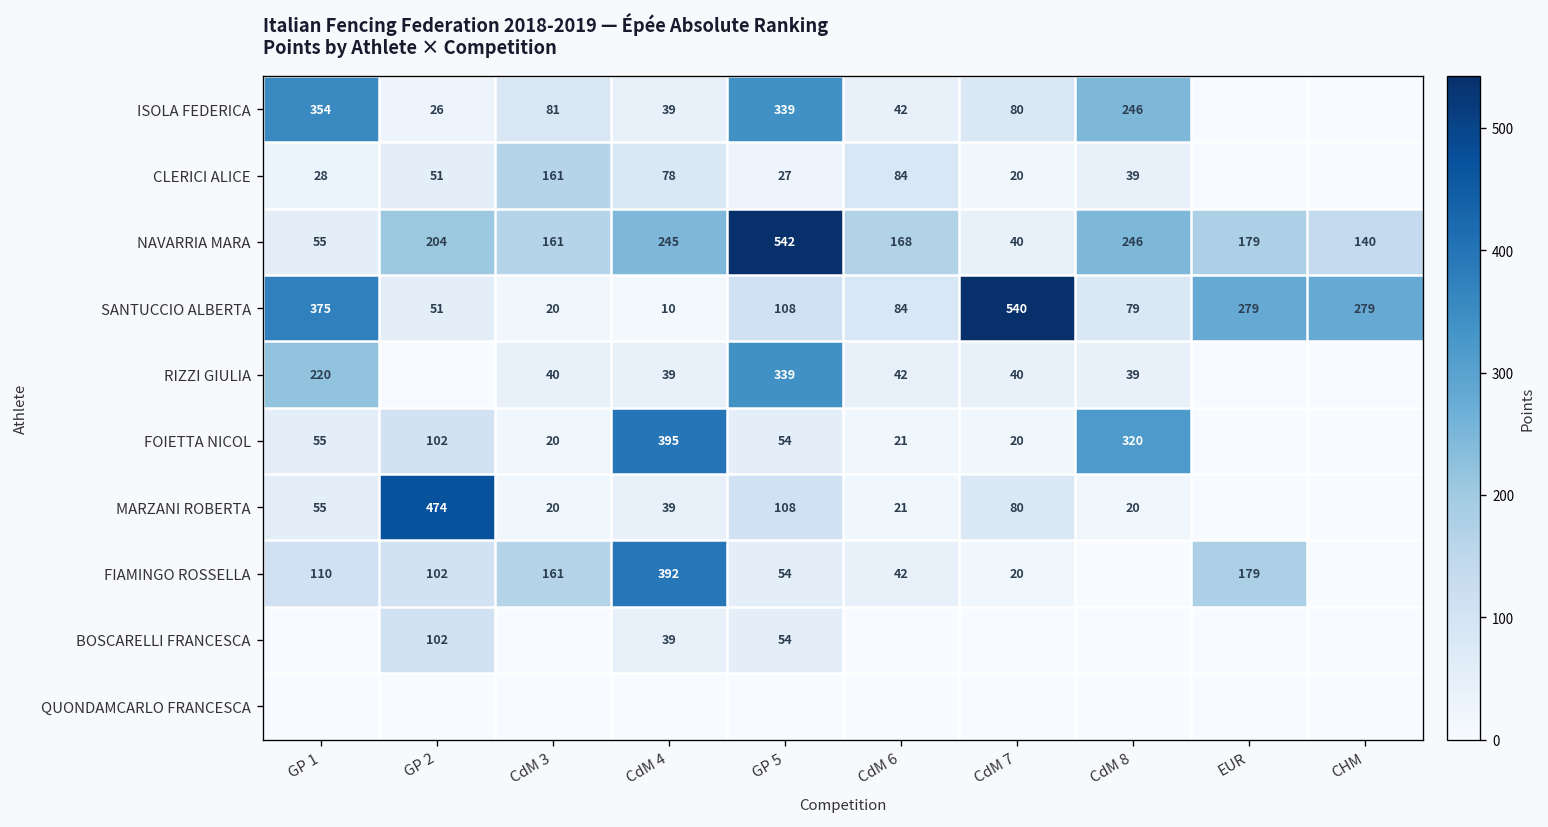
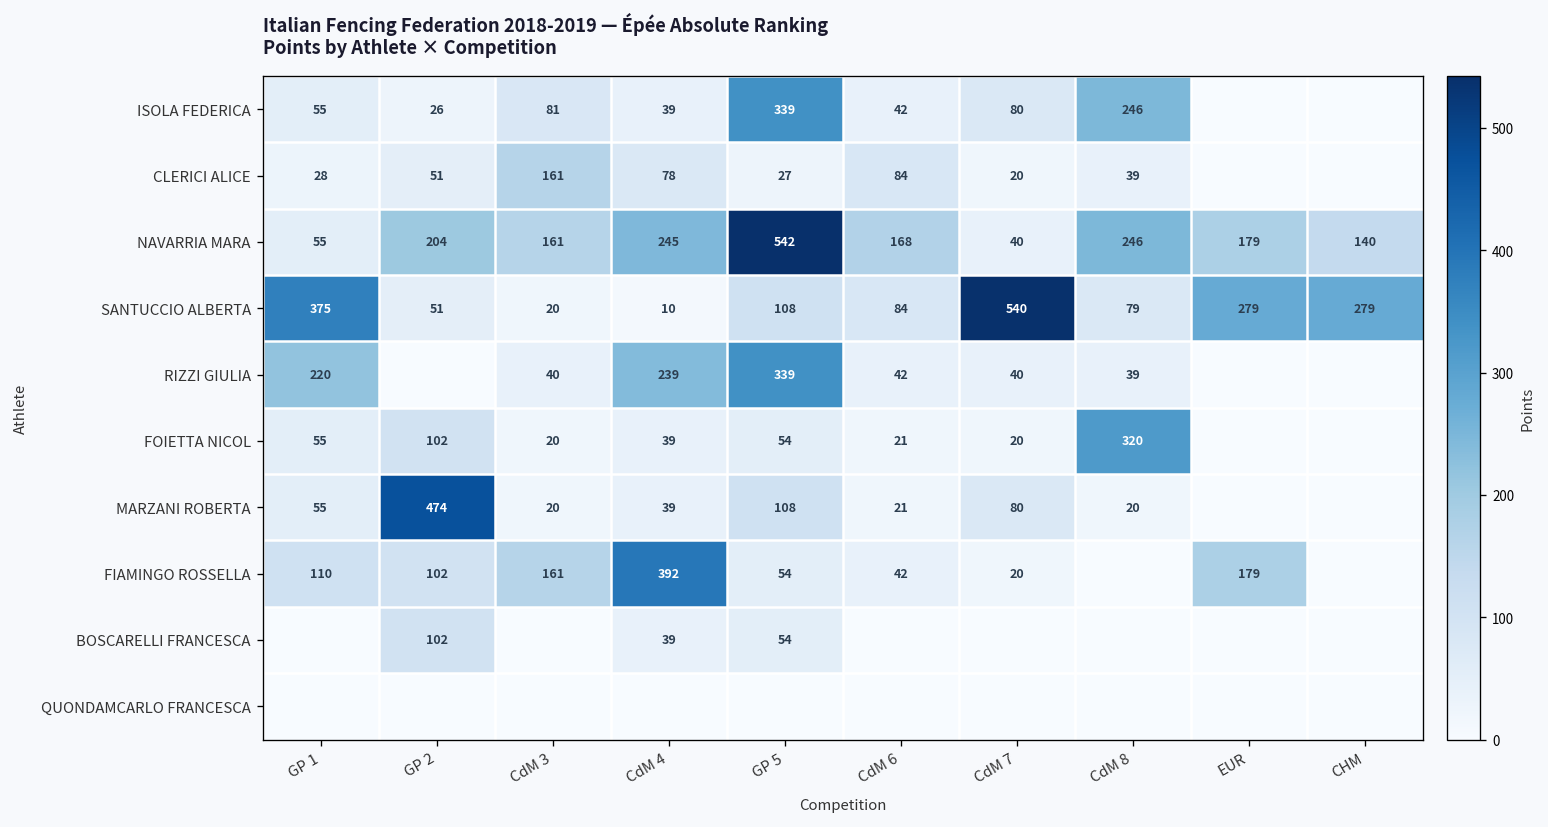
ISOLA FEDERICA, GP 1: 354 -> 55
RIZZI GIULIA, CdM 4: 39 -> 239
FOIETTA NICOL, CdM 4: 395 -> 39
